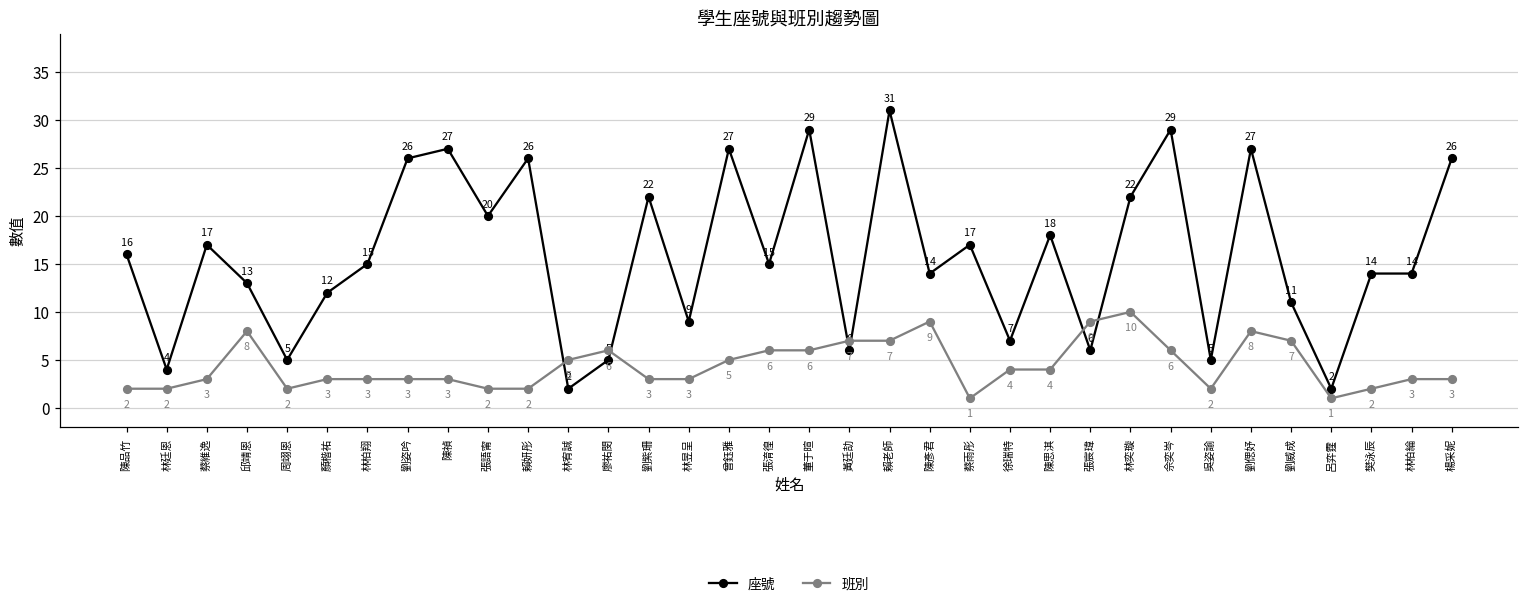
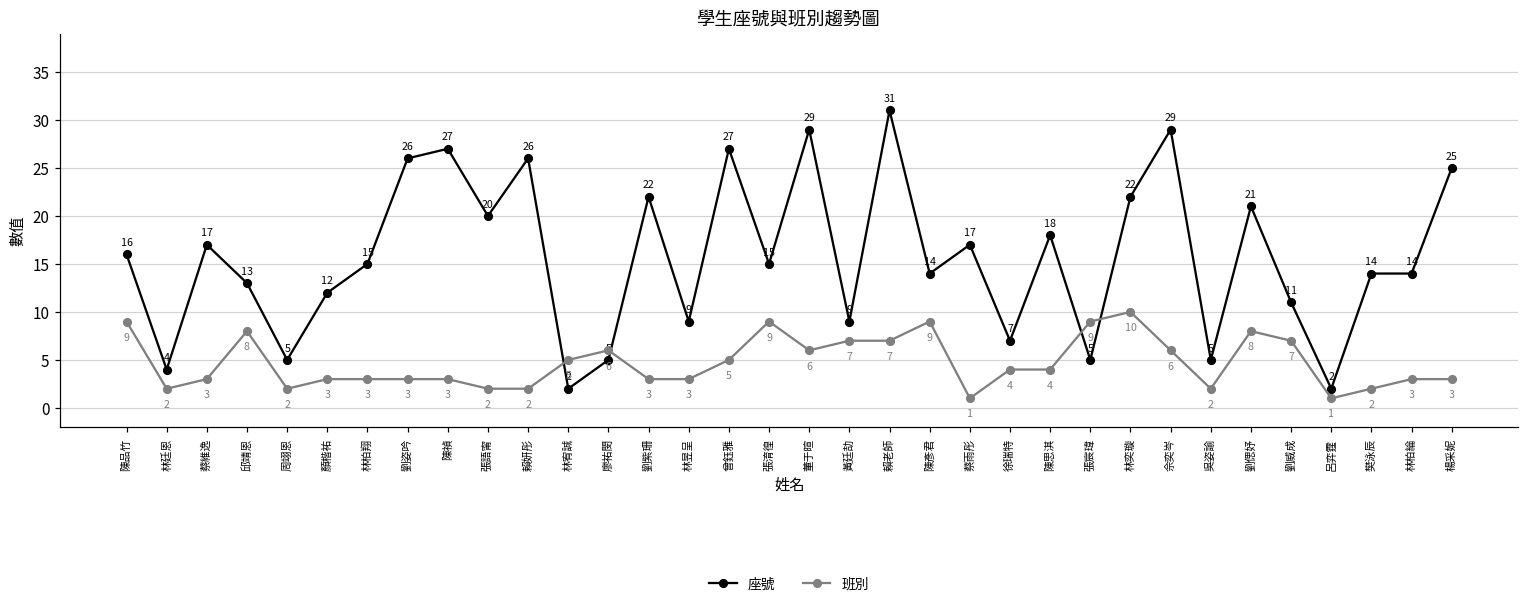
班別, 陳品竹: 2 -> 9
班別, 張淯徨: 6 -> 9
座號, 黃廷劼: 6 -> 9
座號, 張宸瑋: 6 -> 5
座號, 劉偲妤: 27 -> 21
座號, 楊采妮: 26 -> 25
